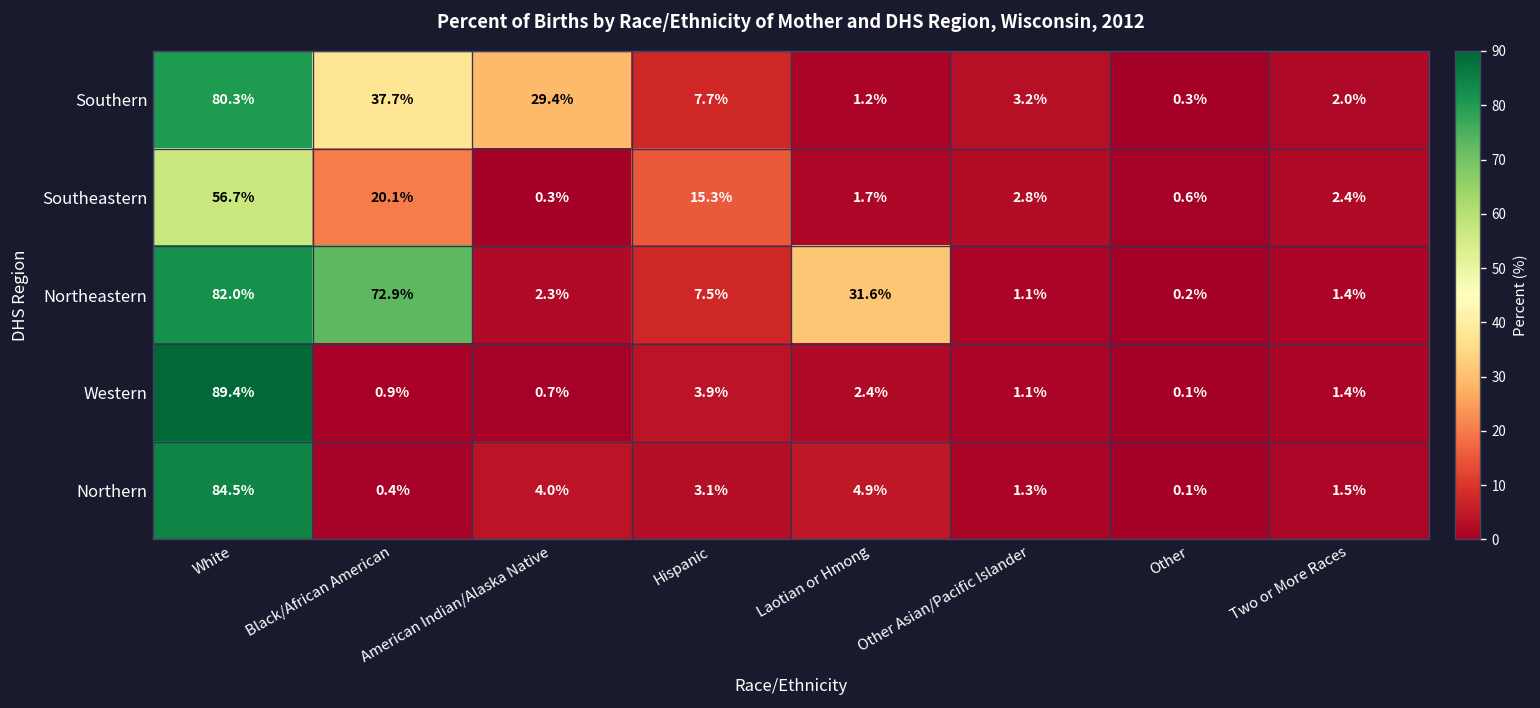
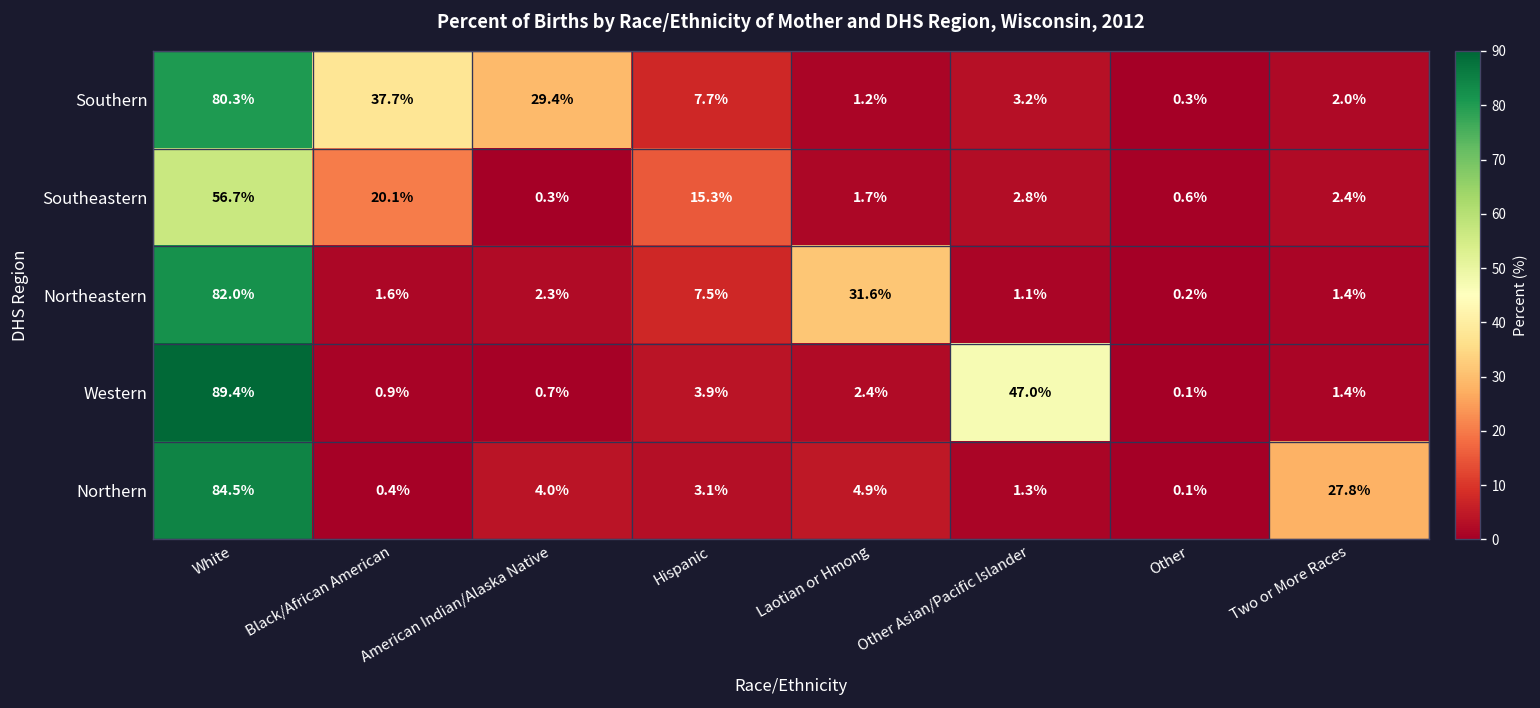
Northeastern, Black/African American: 72.9% -> 1.6%
Western, Other Asian/Pacific Islander: 1.1% -> 47.0%
Northern, Two or More Races: 1.5% -> 27.8%
